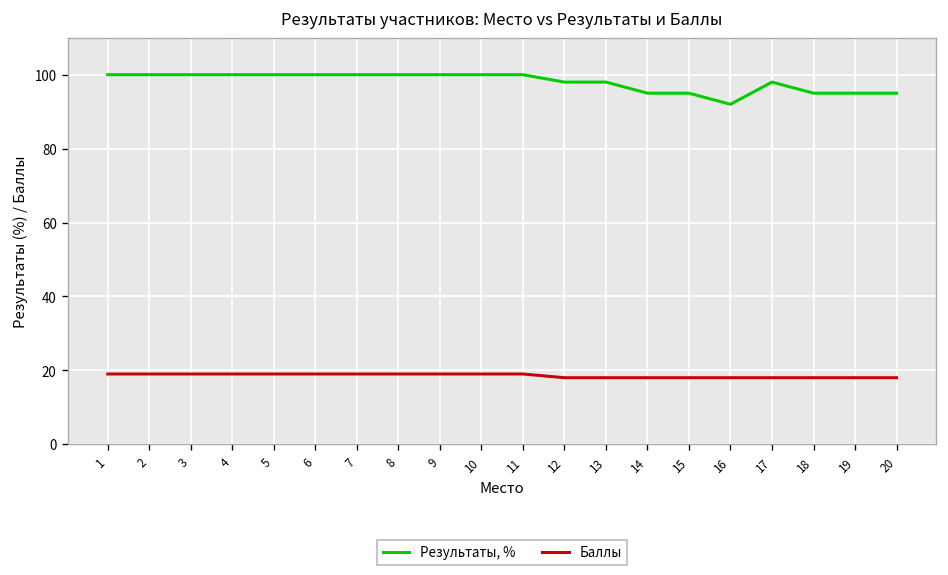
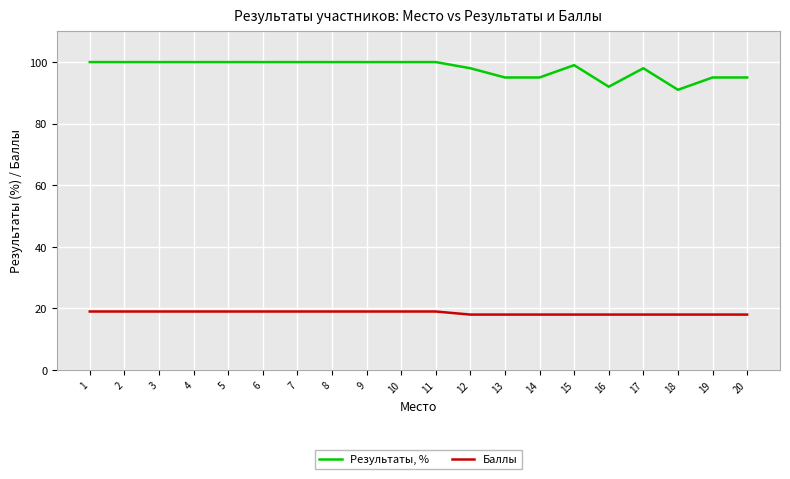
Результаты, %, 13: 98 -> 95
Результаты, %, 15: 95 -> 99
Результаты, %, 18: 95 -> 91
